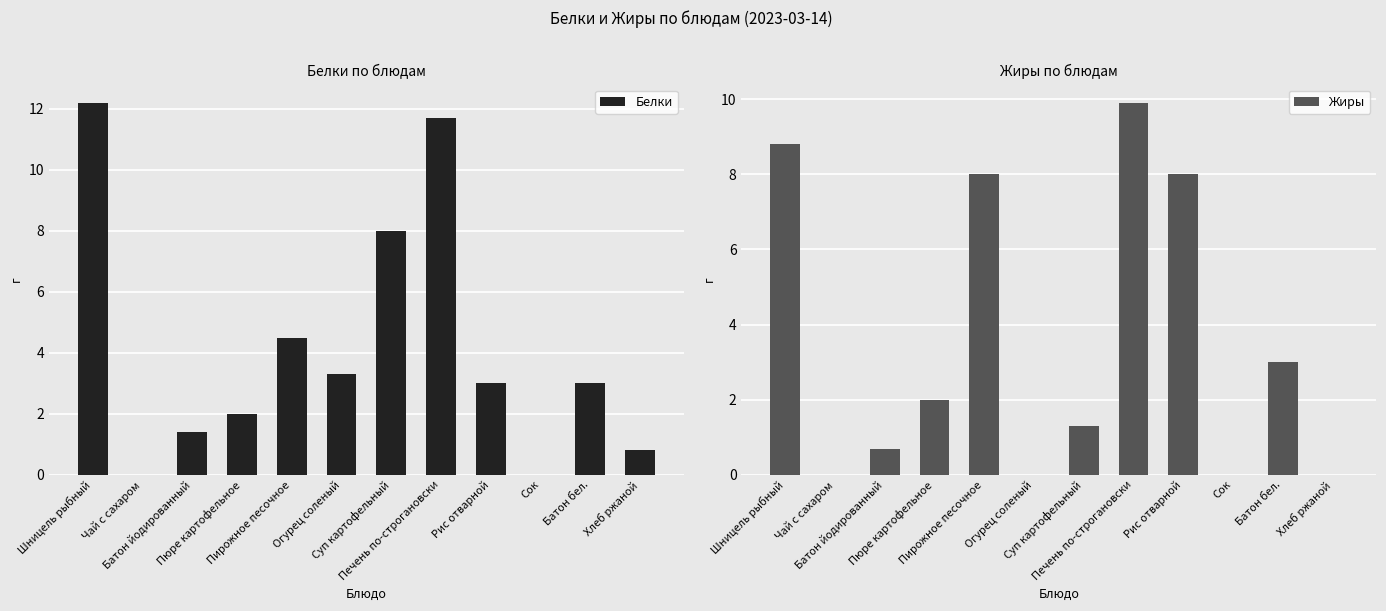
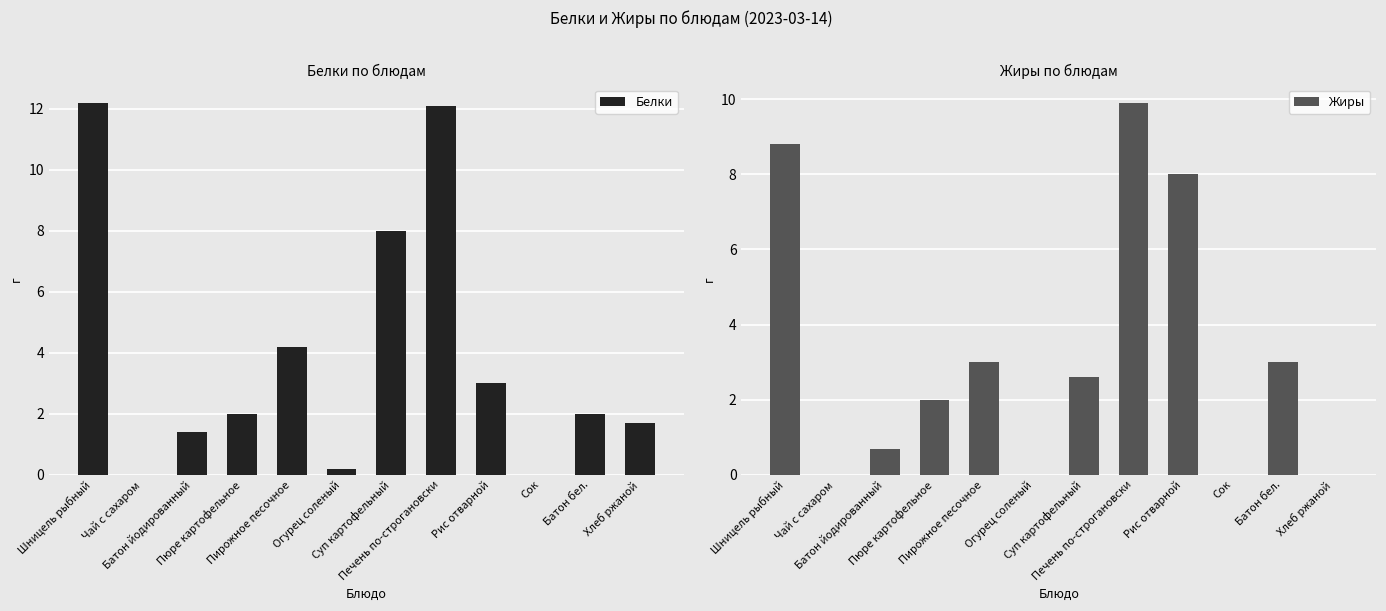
Белки по блюдам, Пирожное песочное: 4.5 -> 4.2
Белки по блюдам, Огурец соленый: 3.3 -> 0.2
Белки по блюдам, Печень по-строгановски: 11.7 -> 12.1
Белки по блюдам, Батон бел.: 3 -> 2
Белки по блюдам, Хлеб ржаной: 0.8 -> 1.7
Жиры по блюдам, Пирожное песочное: 8 -> 3
Жиры по блюдам, Суп картофельный: 1.3 -> 2.6
